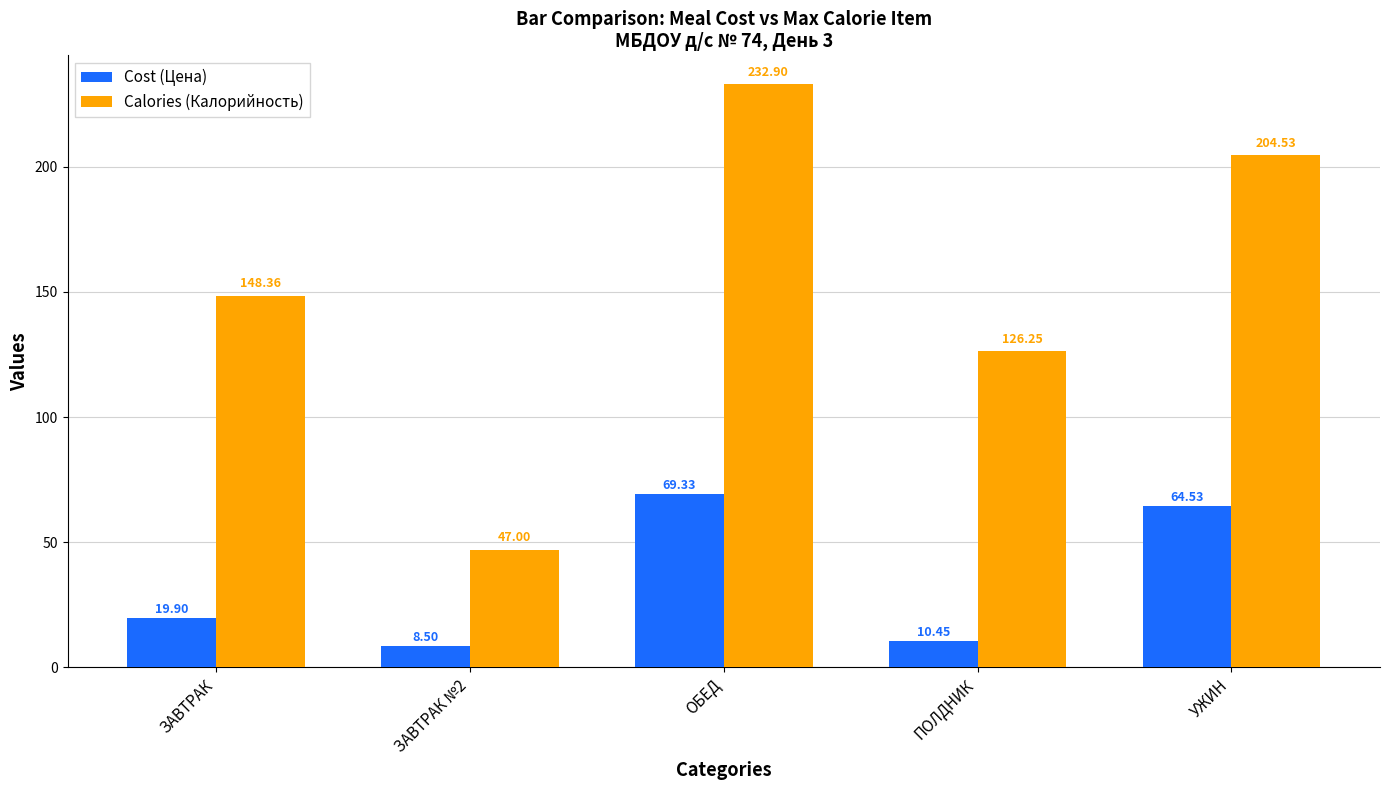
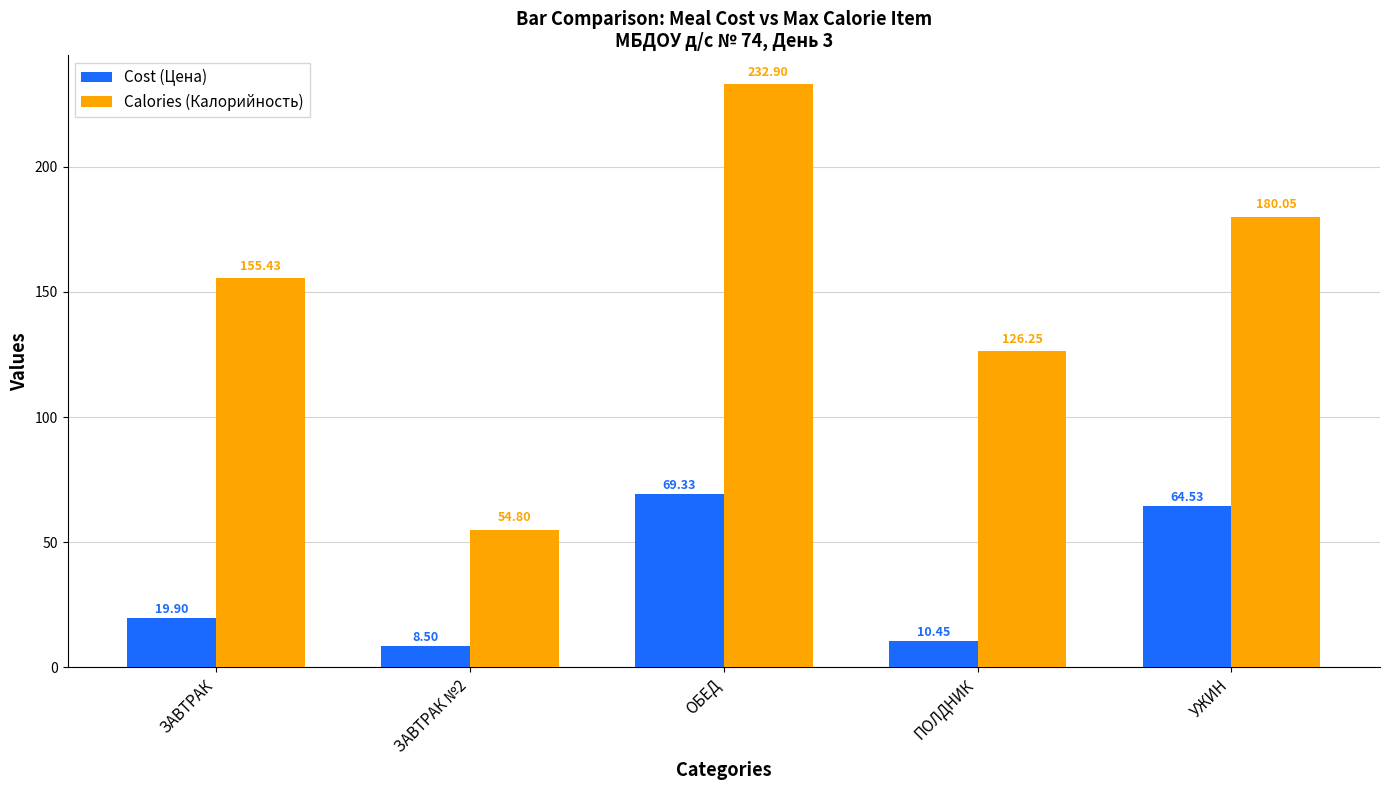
Calories (Калорийность), ЗАВТРАК: 148.36 -> 155.43
Calories (Калорийность), ЗАВТРАК №2: 47.00 -> 54.80
Calories (Калорийность), УЖИН: 204.53 -> 180.05
